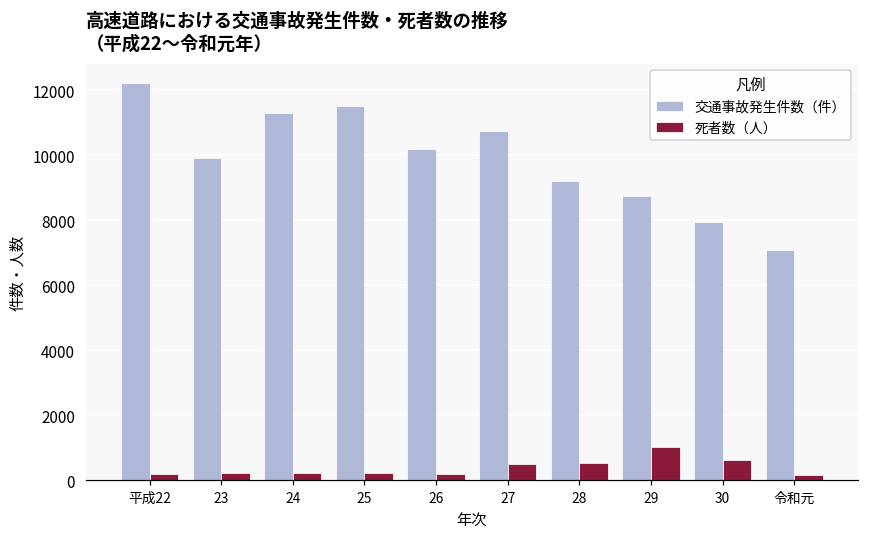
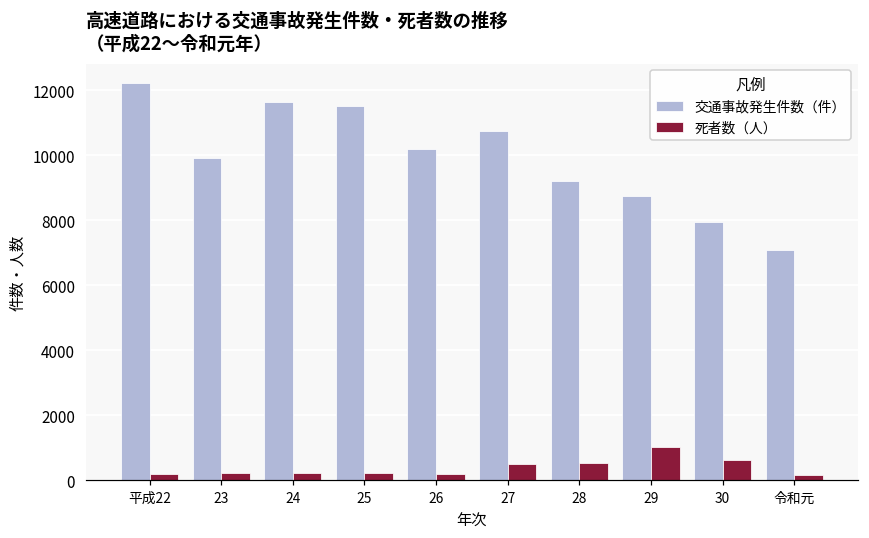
交通事故発生件数（件）, 24: 11300 -> 11600
